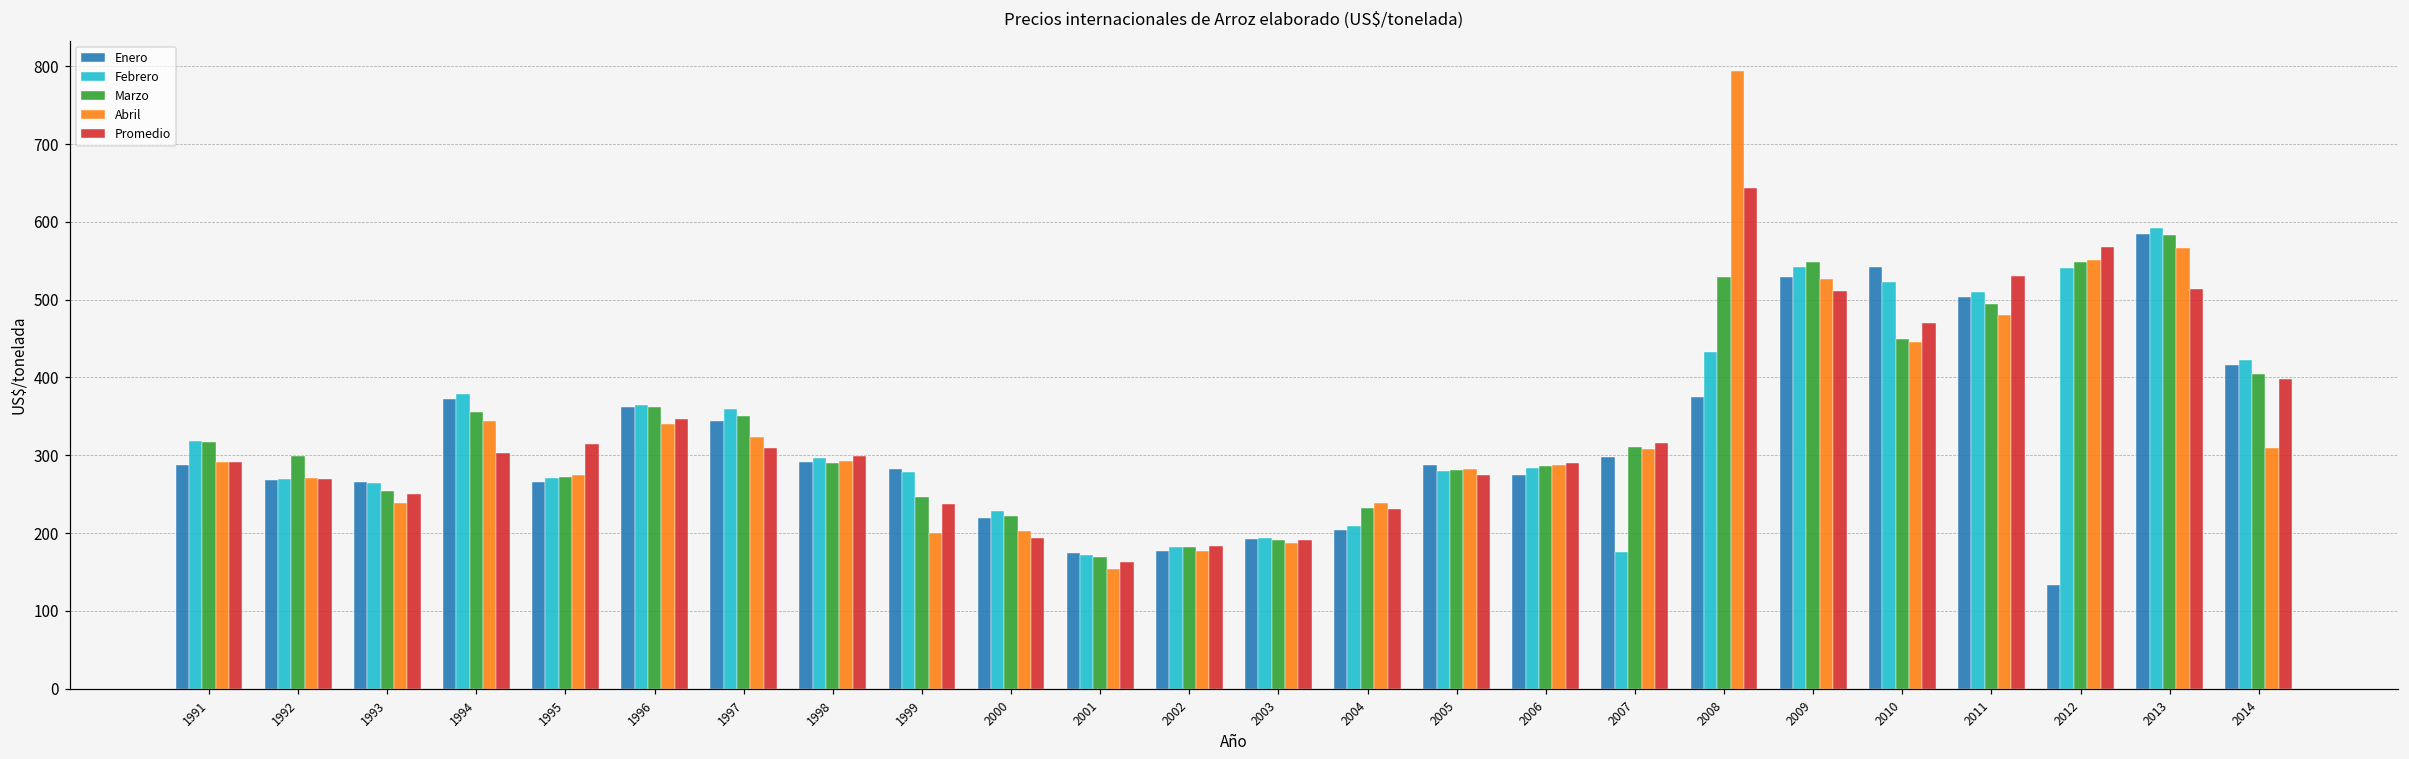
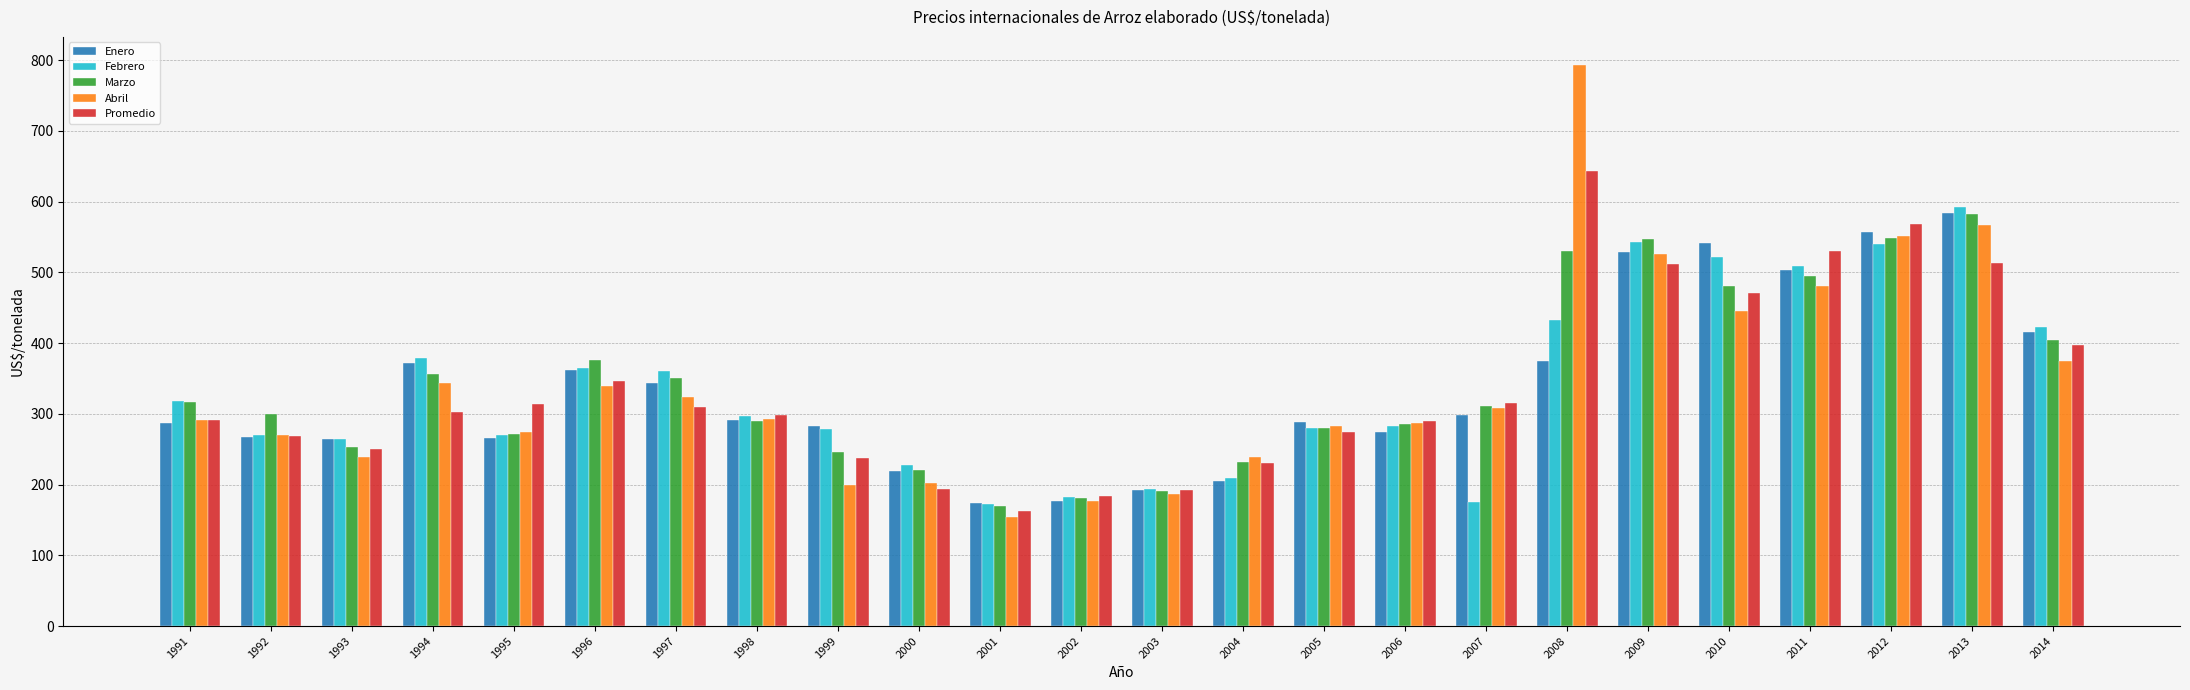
Marzo, 1996: 360 -> 380
Marzo, 2010: 450 -> 480
Enero, 2012: 130 -> 560
Abril, 2014: 310 -> 370
